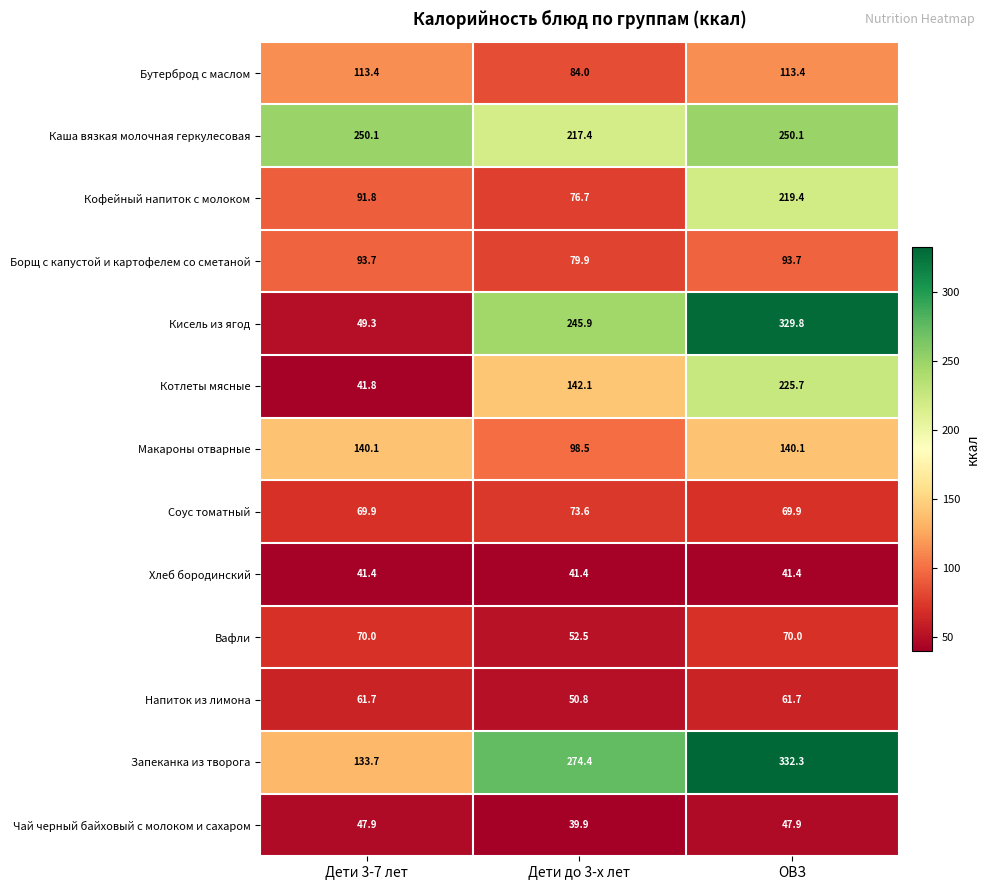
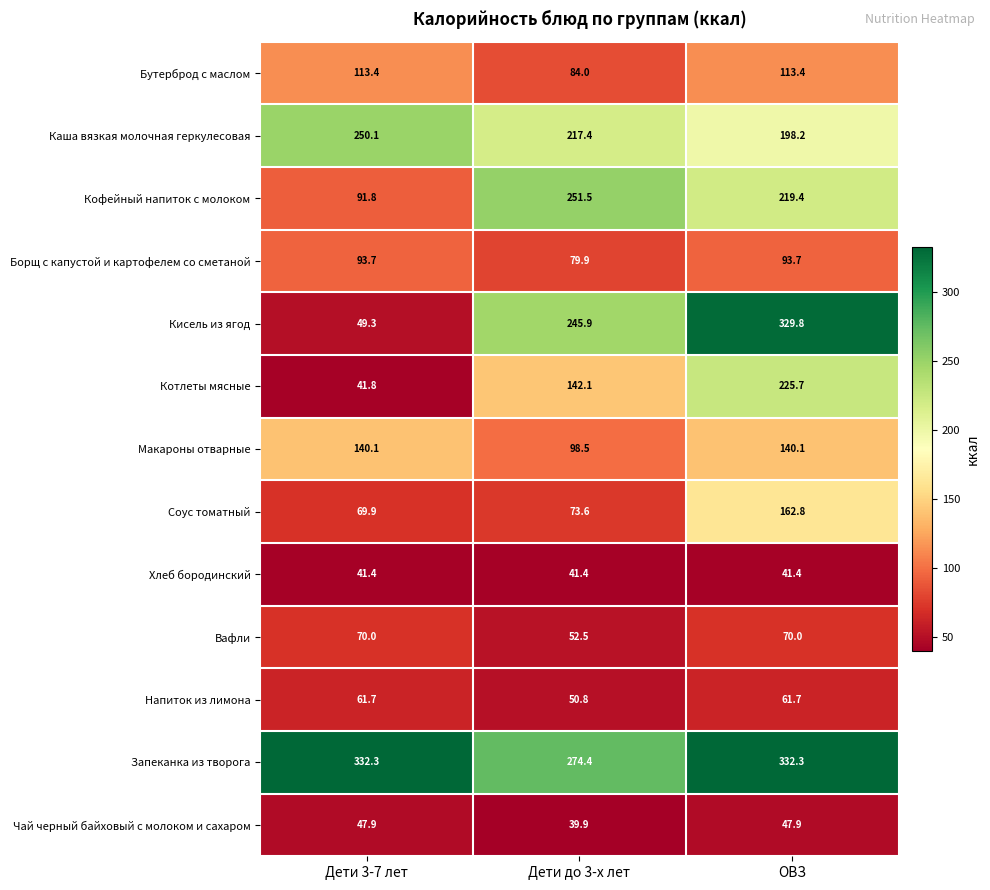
Каша вязкая молочная геркулесовая, ОВЗ: 250.1 -> 198.2
Кофейный напиток с молоком, Дети до 3-х лет: 76.7 -> 251.5
Соус томатный, ОВЗ: 69.9 -> 162.8
Запеканка из творога, Дети 3-7 лет: 133.7 -> 332.3
